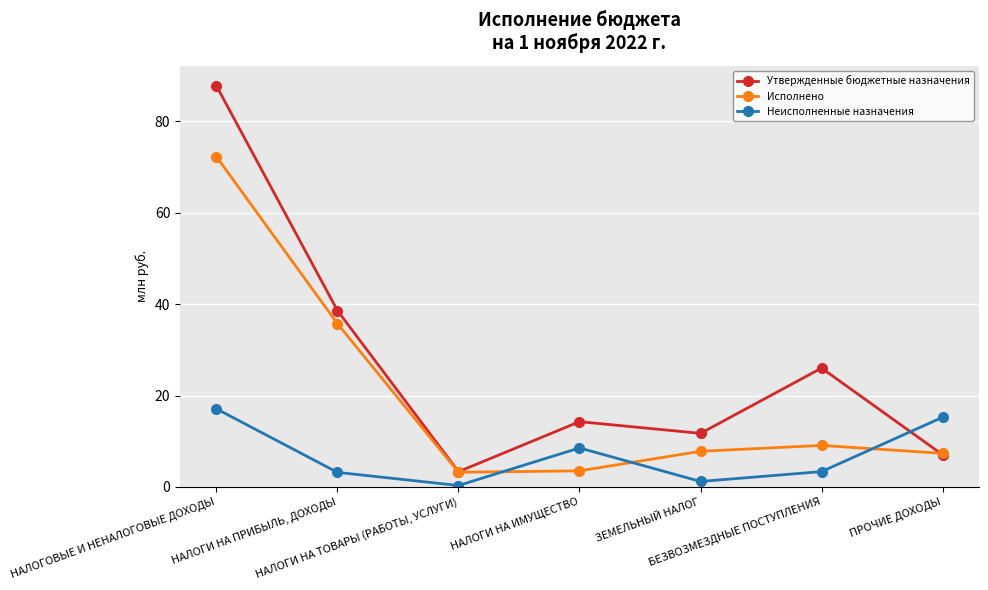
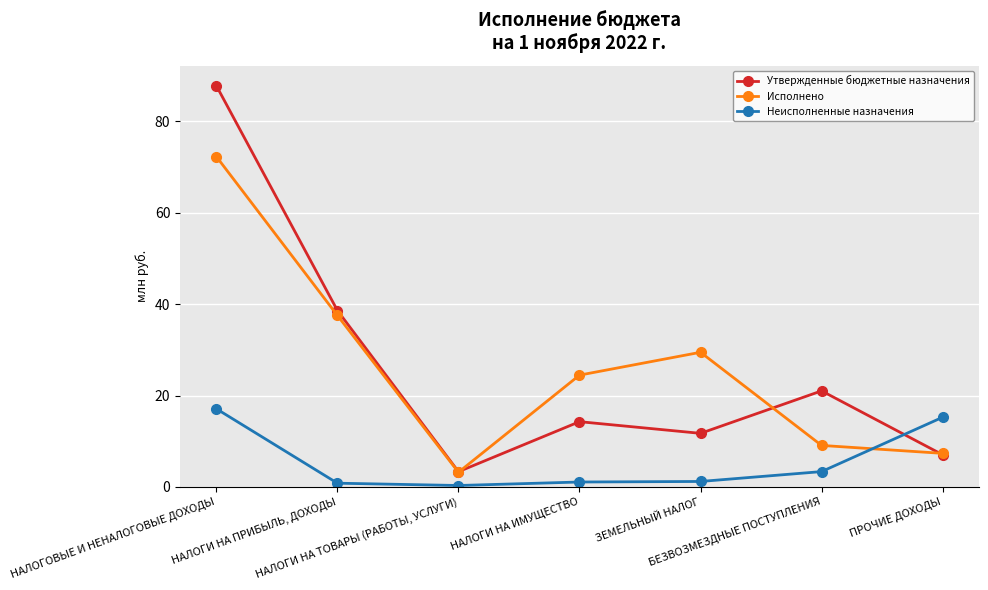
Исполнено, НАЛОГИ НА ПРИБЫЛЬ, ДОХОДЫ: 36 -> 37
Неисполненные назначения, НАЛОГИ НА ПРИБЫЛЬ, ДОХОДЫ: 3 -> 1
Исполнено, НАЛОГИ НА ИМУЩЕСТВО: 4 -> 24
Неисполненные назначения, НАЛОГИ НА ИМУЩЕСТВО: 9 -> 1
Исполнено, ЗЕМЕЛЬНЫЙ НАЛОГ: 8 -> 29
Утвержденные бюджетные назначения, БЕЗВОЗМЕЗДНЫЕ ПОСТУПЛЕНИЯ: 26 -> 21
